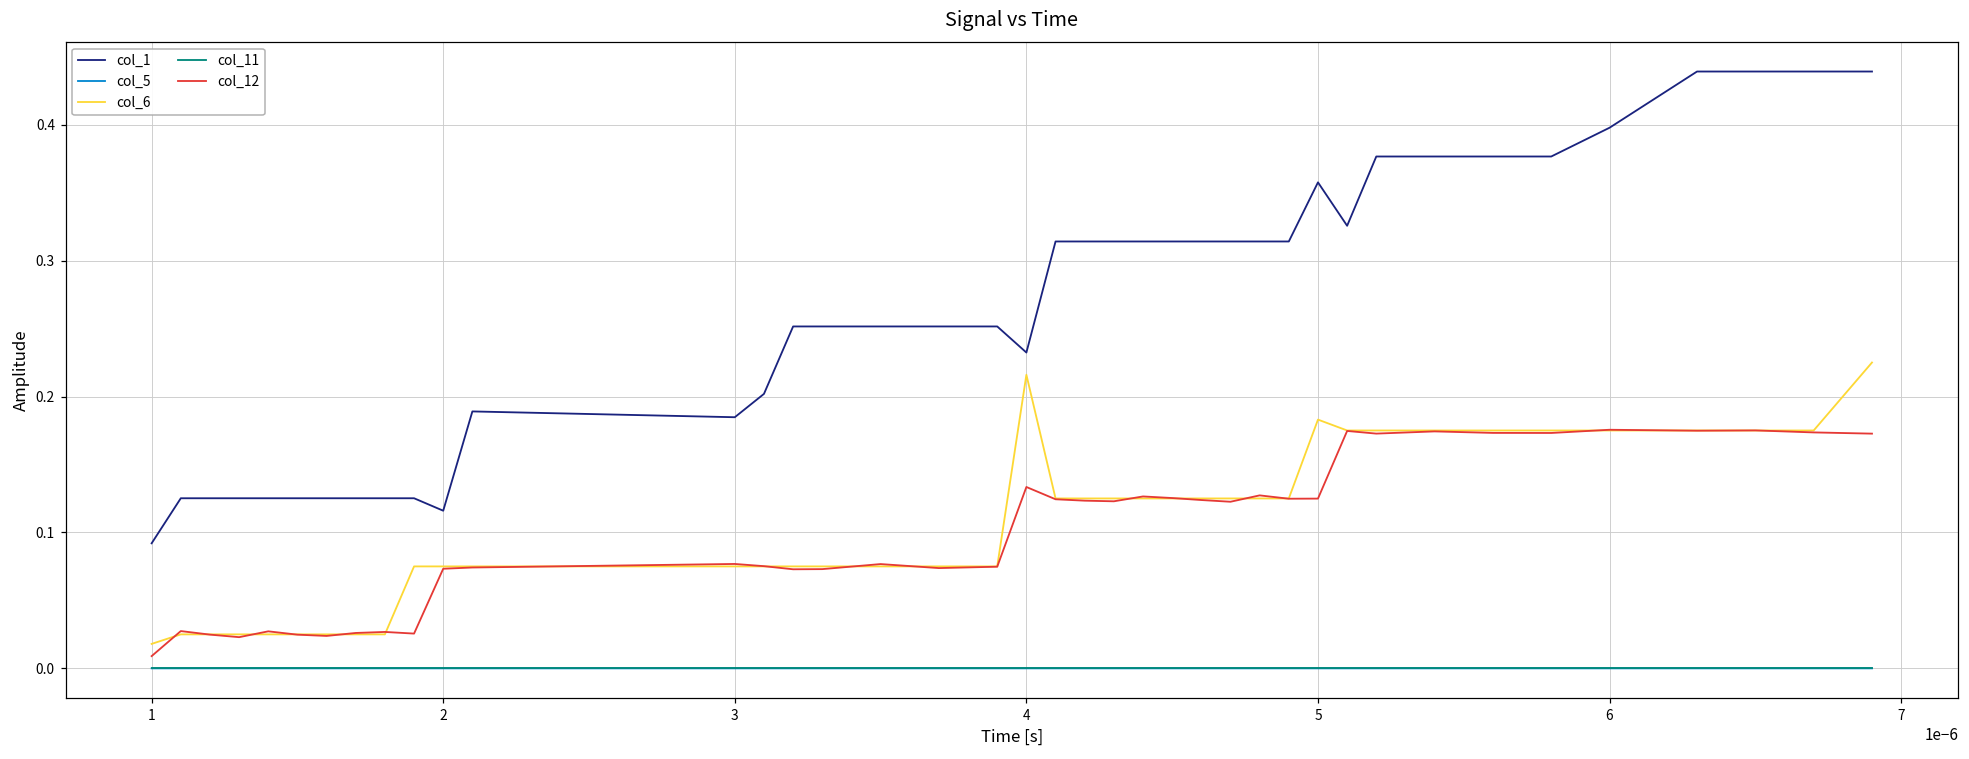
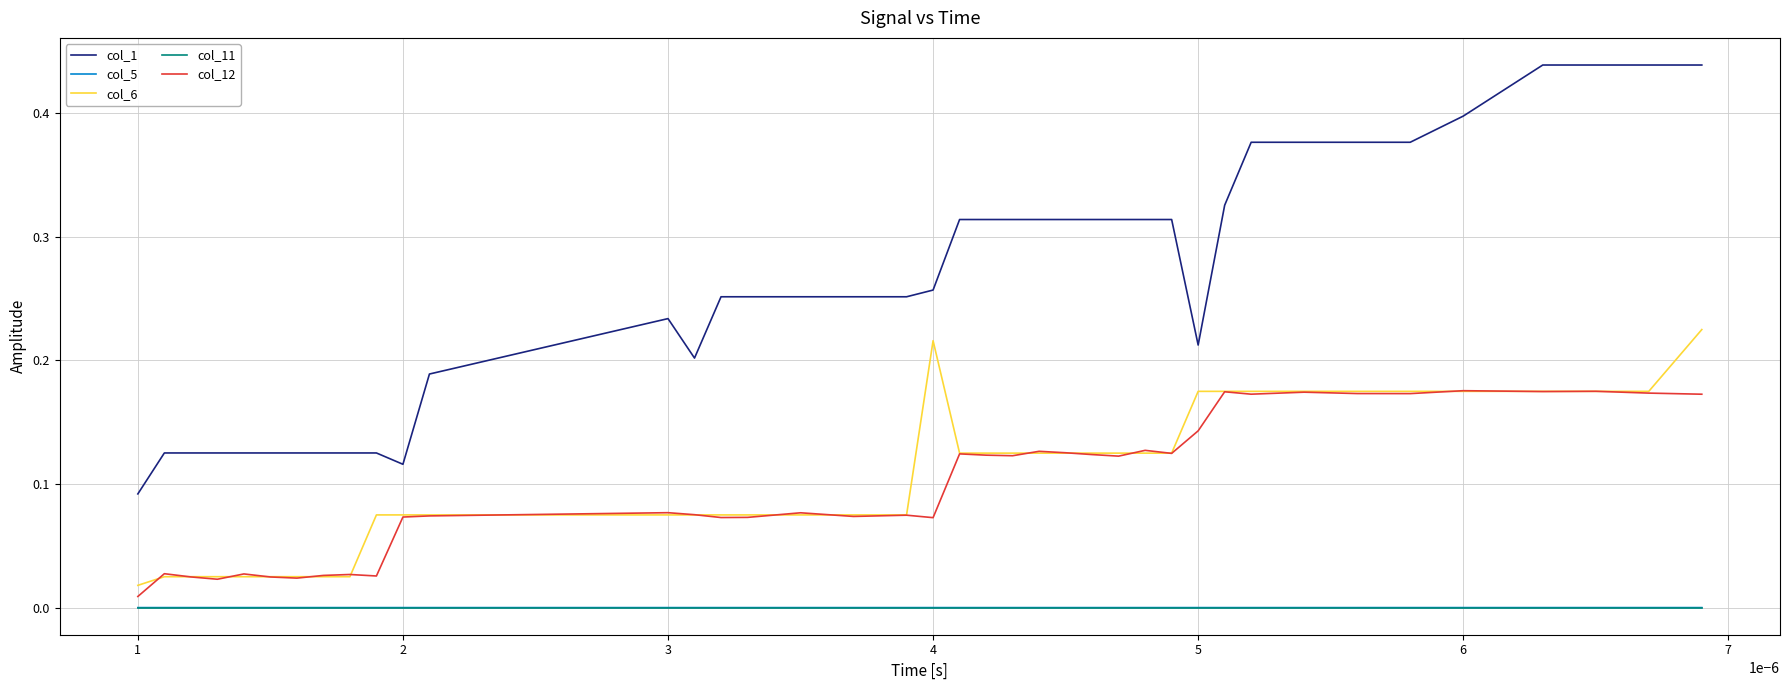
col_1, 3: 0.185 -> 0.234
col_1, 4: 0.232 -> 0.257
col_12, 4: 0.133 -> 0.073
col_1, 5: 0.358 -> 0.212
col_6, 5: 0.183 -> 0.175
col_12, 5: 0.125 -> 0.143
